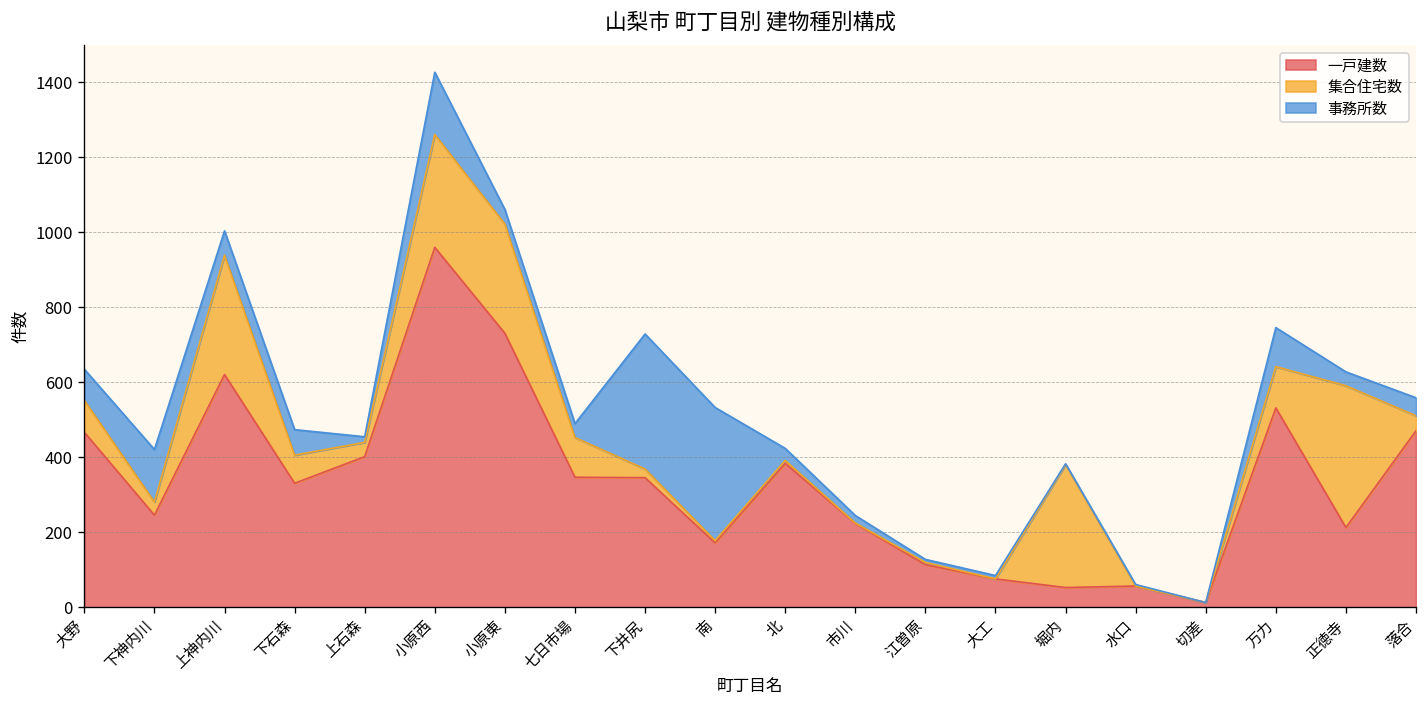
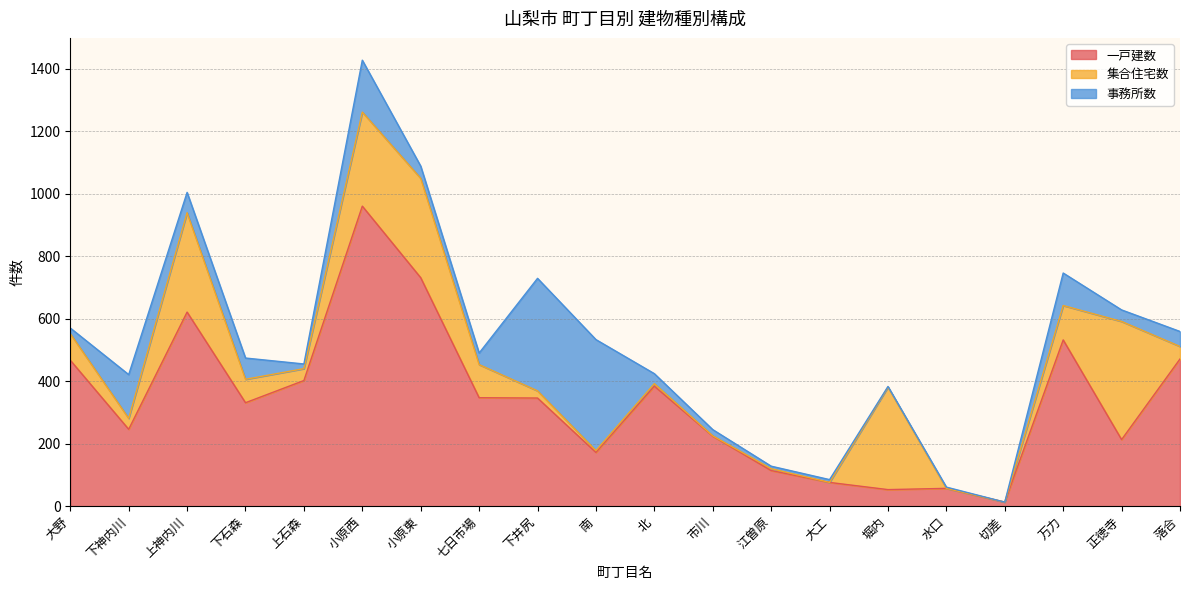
事務所数, 大野: 80 -> 20
集合住宅数, 小原東: 290 -> 320
